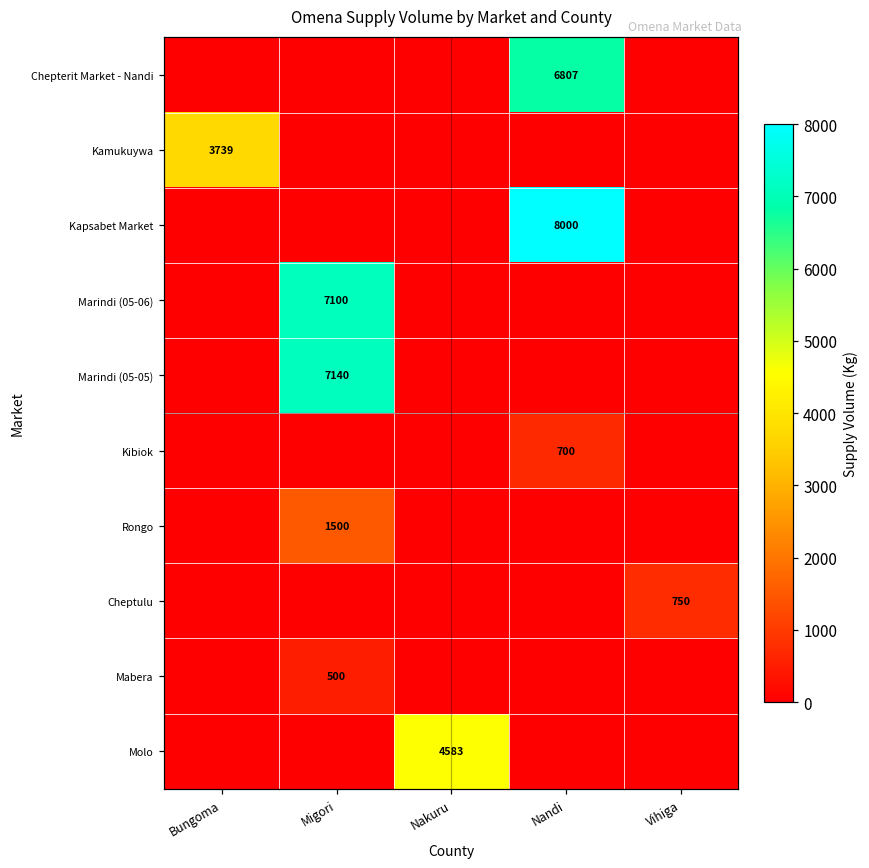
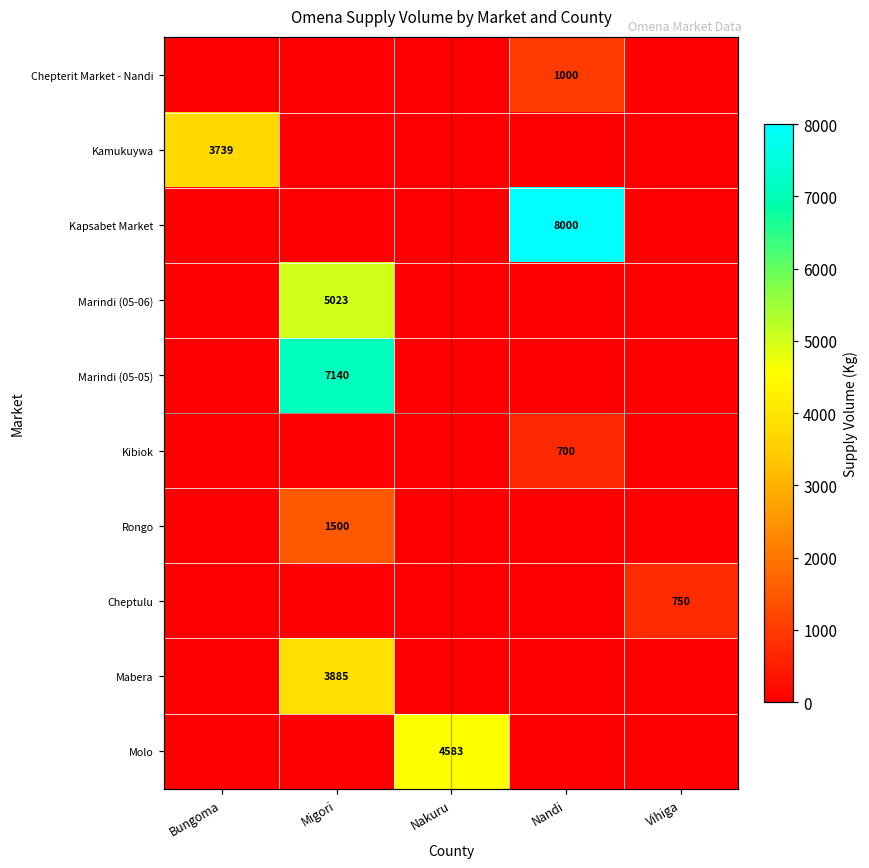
Chepterit Market - Nandi, Nandi: 6807 -> 1000
Marindi (05-06), Migori: 7100 -> 5023
Mabera, Migori: 500 -> 3885
